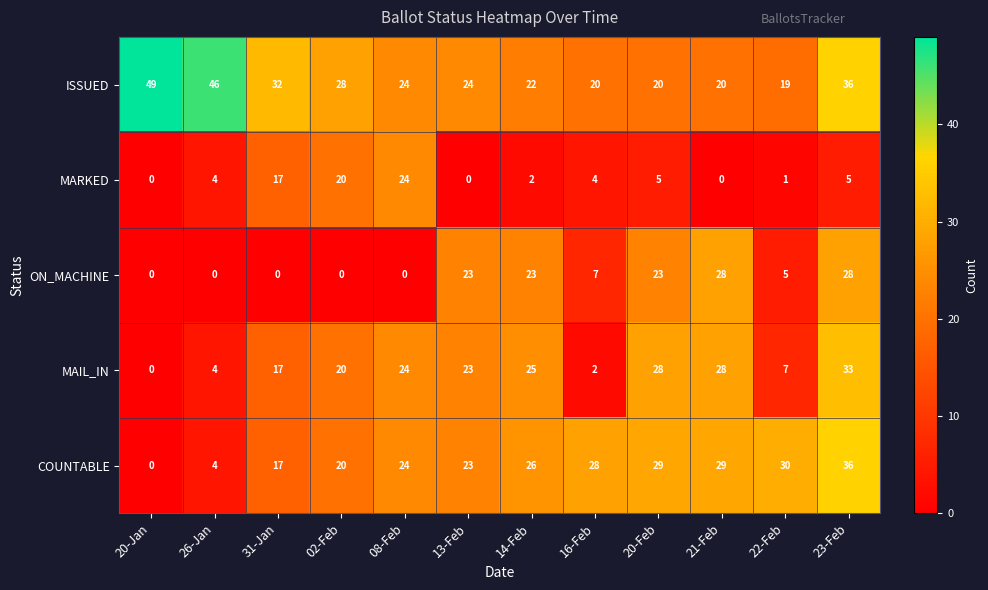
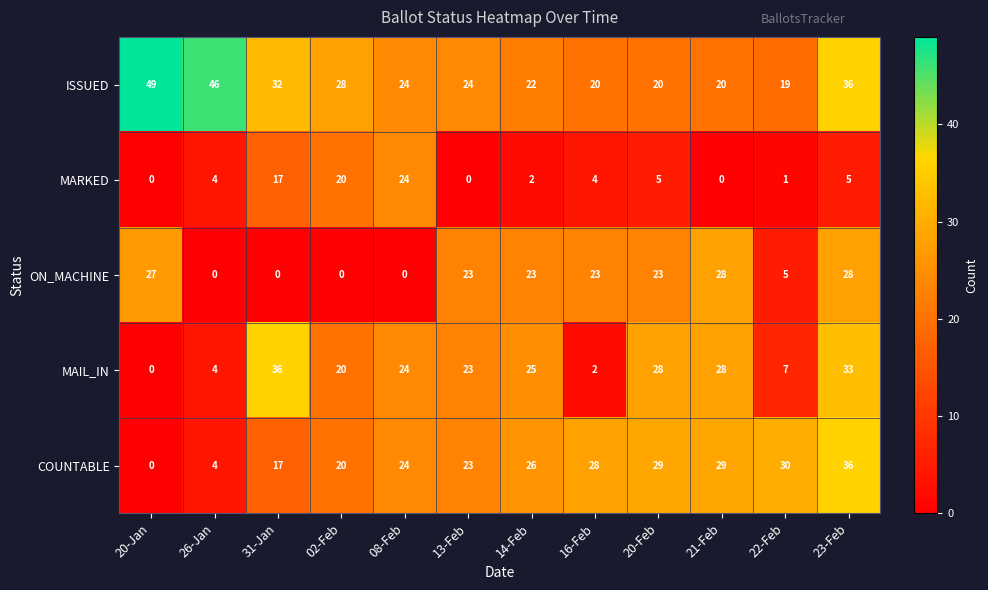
ON_MACHINE, 20-Jan: 0 -> 27
ON_MACHINE, 16-Feb: 7 -> 23
MAIL_IN, 31-Jan: 17 -> 36
